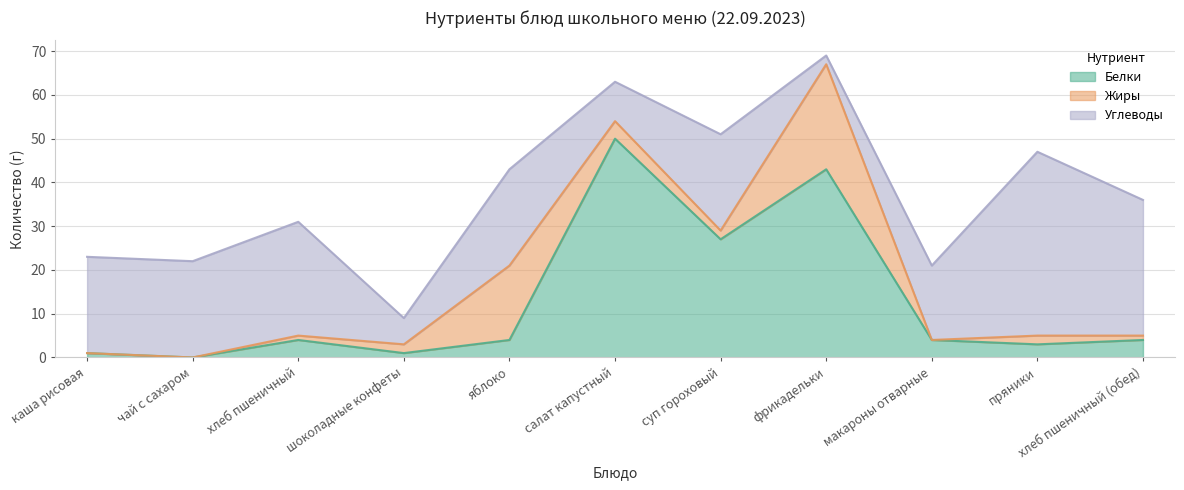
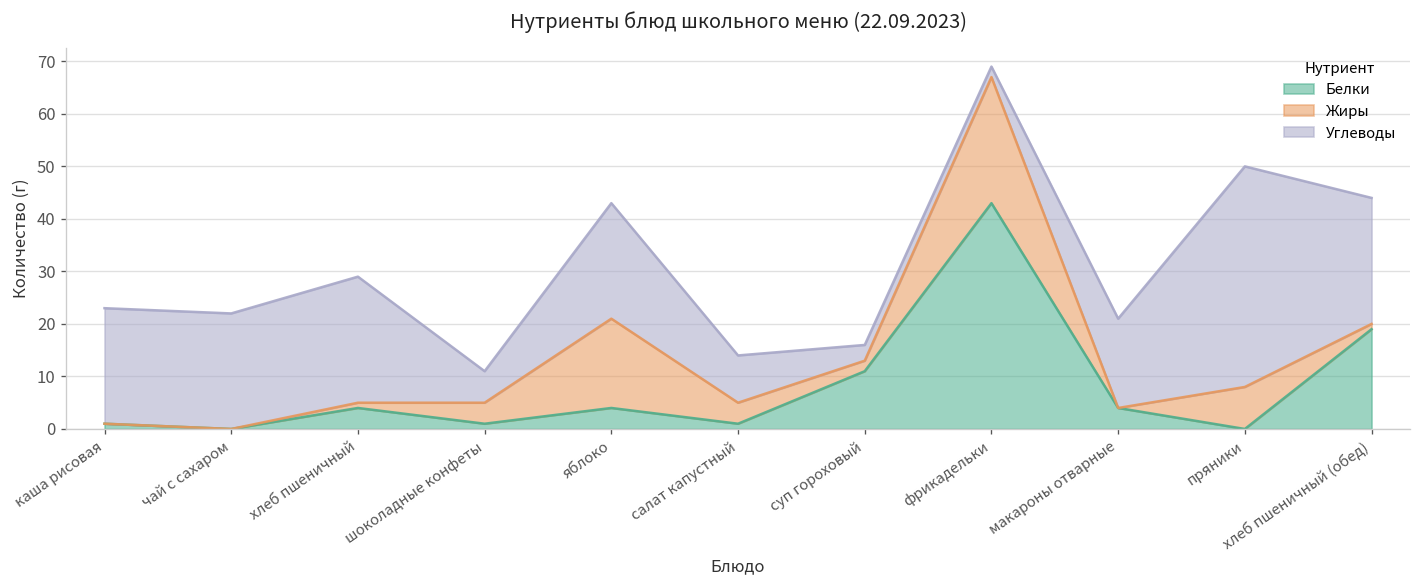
Углеводы, хлеб пшеничный: 26 -> 24
Жиры, шоколадные конфеты: 2 -> 4
Белки, салат капустный: 50 -> 1
Белки, суп гороховый: 27 -> 11
Углеводы, суп гороховый: 22 -> 3
Белки, пряники: 3 -> 0
Жиры, пряники: 2 -> 8
Белки, хлеб пшеничный (обед): 4 -> 19
Углеводы, хлеб пшеничный (обед): 31 -> 24
